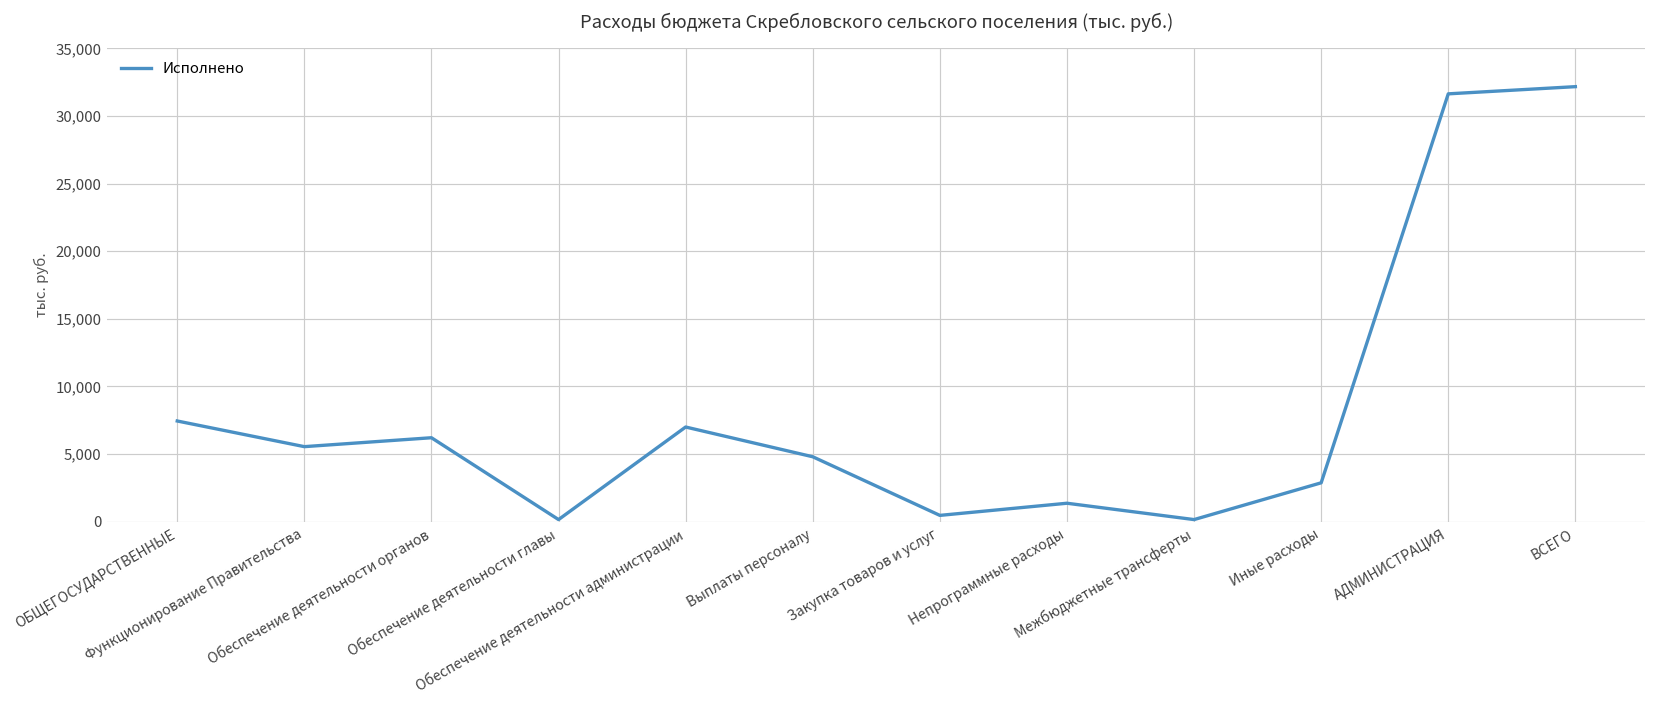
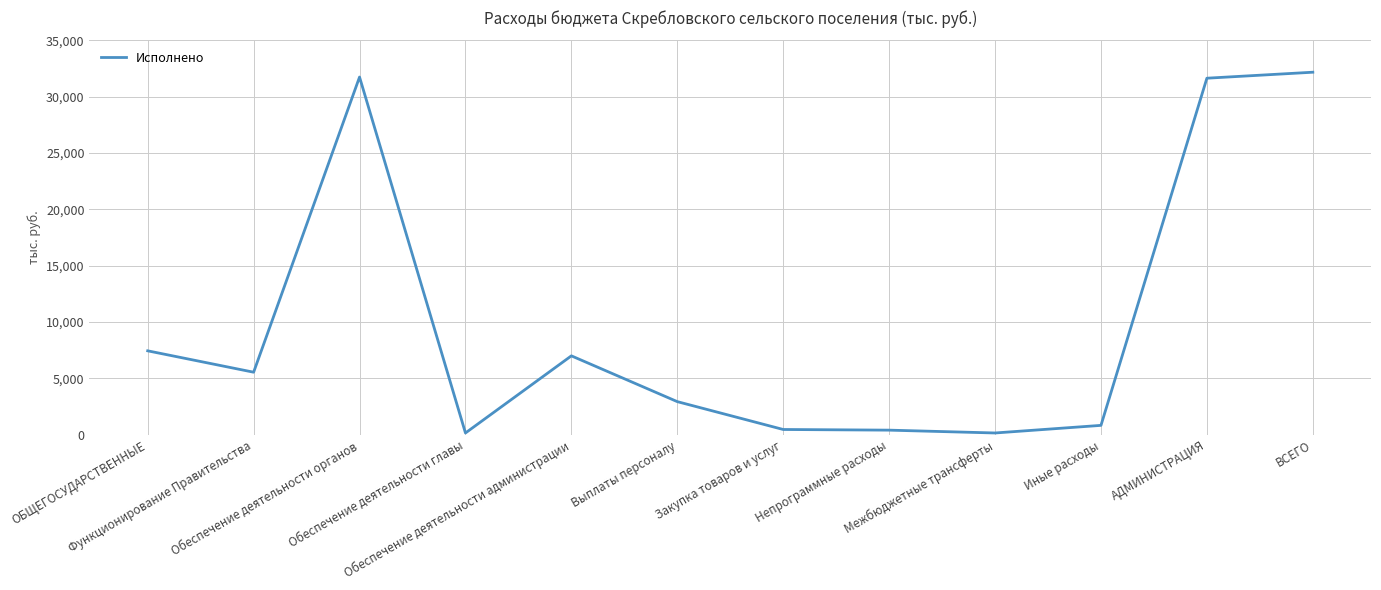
Обеспечение деятельности органов: 6,200 -> 31,700
Выплаты персоналу: 4,800 -> 2,900
Непрограммные расходы: 1,400 -> 400
Иные расходы: 2,900 -> 800
